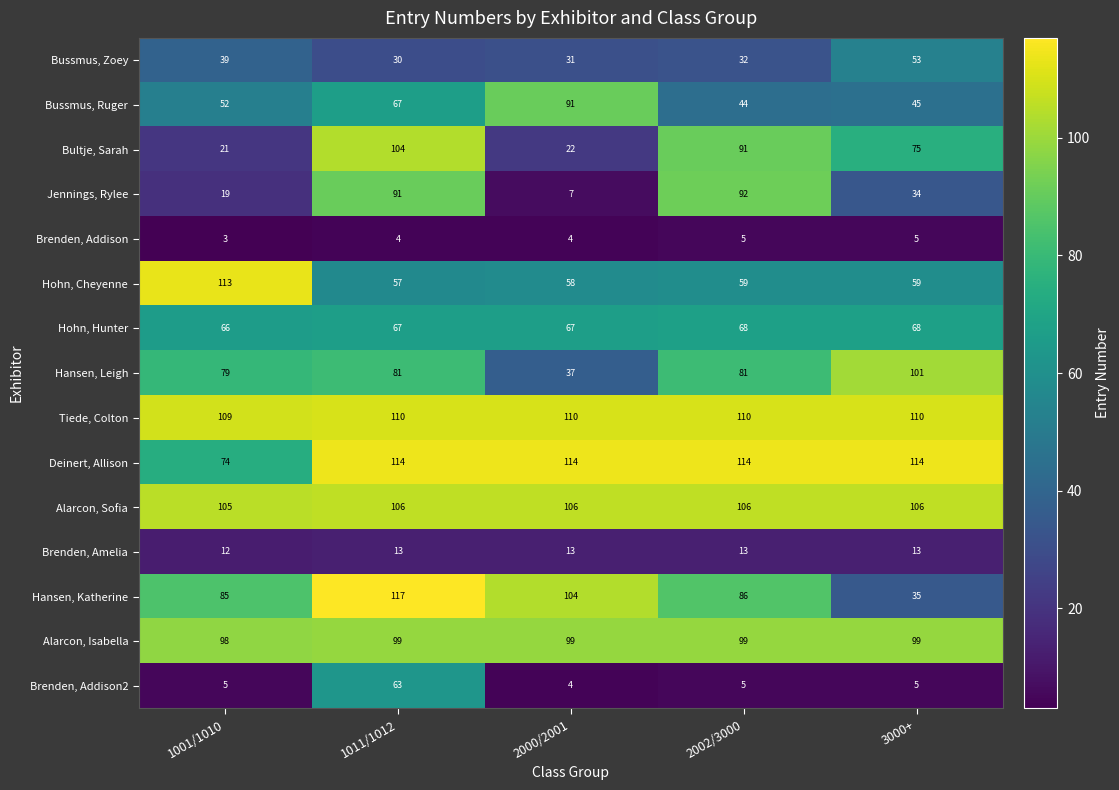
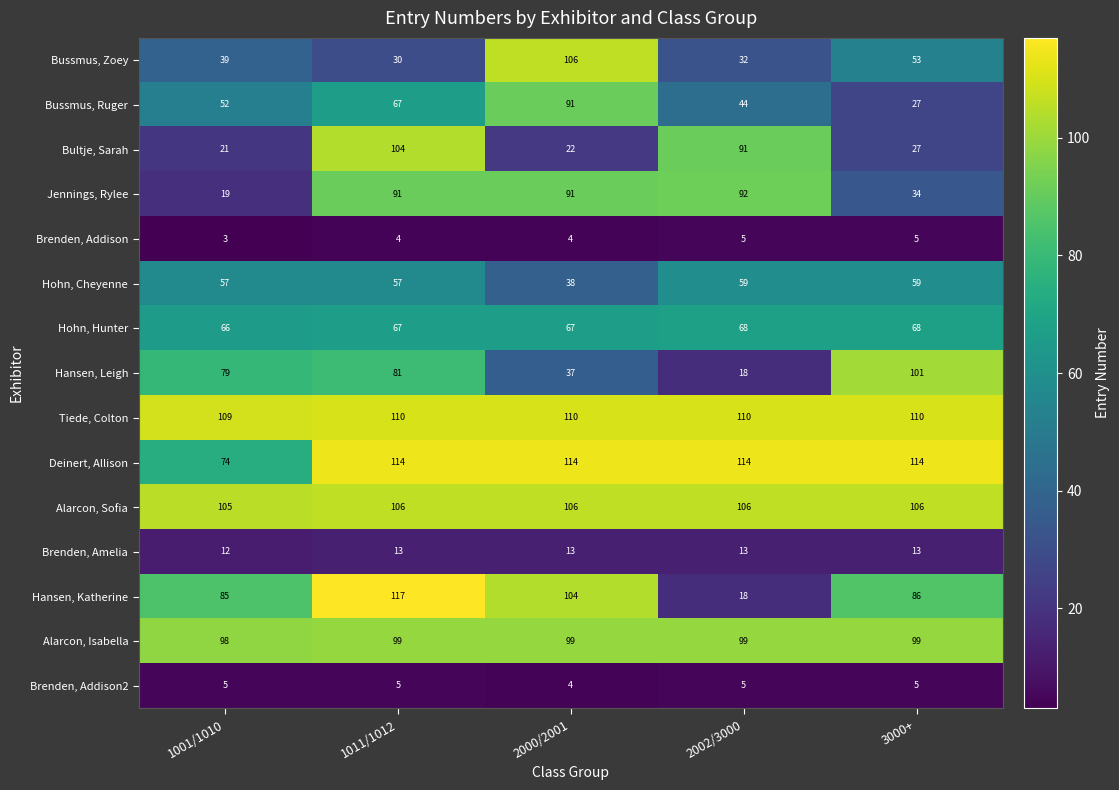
Bussmus, Zoey, 2000/2001: 31 -> 106
Bussmus, Ruger, 3000+: 45 -> 27
Bultje, Sarah, 3000+: 75 -> 27
Jennings, Rylee, 2000/2001: 7 -> 91
Hohn, Cheyenne, 1001/1010: 113 -> 57
Hohn, Cheyenne, 2000/2001: 58 -> 38
Hansen, Leigh, 2002/3000: 81 -> 18
Hansen, Katherine, 2002/3000: 86 -> 18
Hansen, Katherine, 3000+: 35 -> 86
Brenden, Addison2, 1011/1012: 63 -> 5
